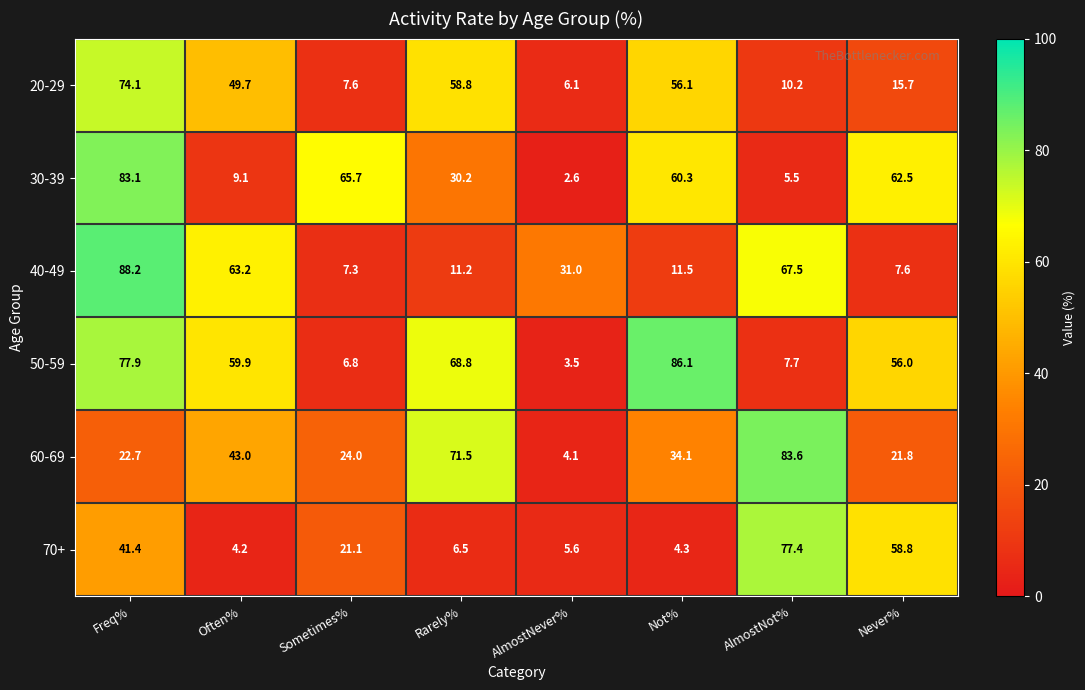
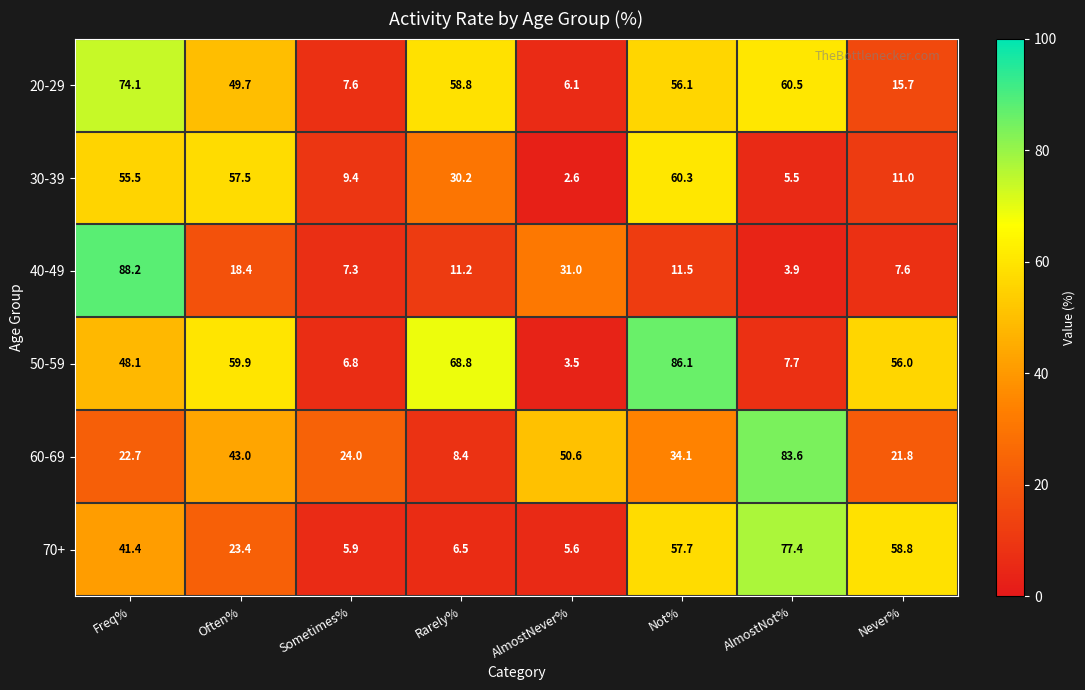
20-29, AlmostNot%: 10.2 -> 60.5
30-39, Freq%: 83.1 -> 55.5
30-39, Often%: 9.1 -> 57.5
30-39, Sometimes%: 65.7 -> 9.4
30-39, Never%: 62.5 -> 11.0
40-49, Often%: 63.2 -> 18.4
40-49, AlmostNot%: 67.5 -> 3.9
50-59, Freq%: 77.9 -> 48.1
60-69, Rarely%: 71.5 -> 8.4
60-69, AlmostNever%: 4.1 -> 50.6
70+, Often%: 4.2 -> 23.4
70+, Sometimes%: 21.1 -> 5.9
70+, Not%: 4.3 -> 57.7
